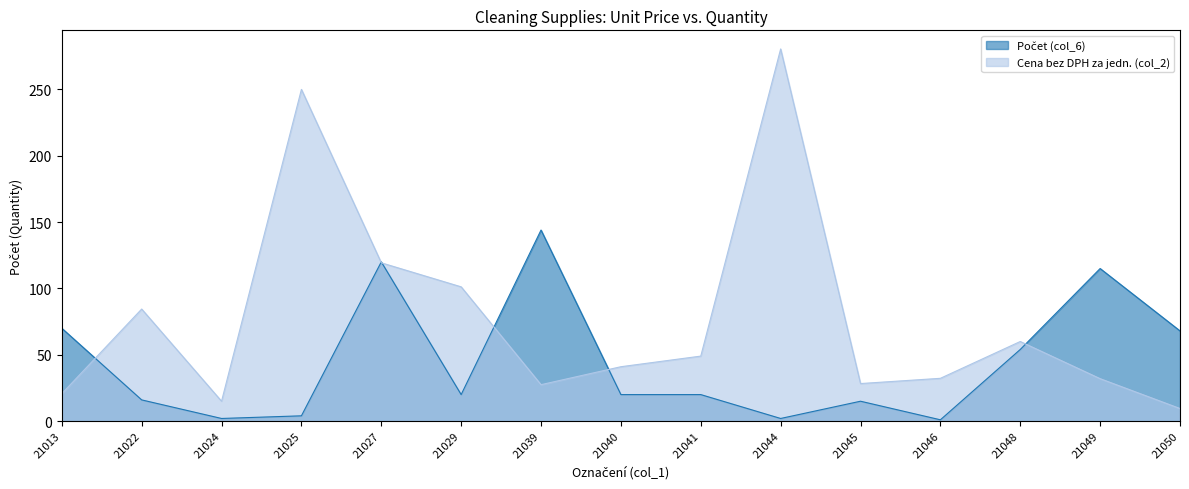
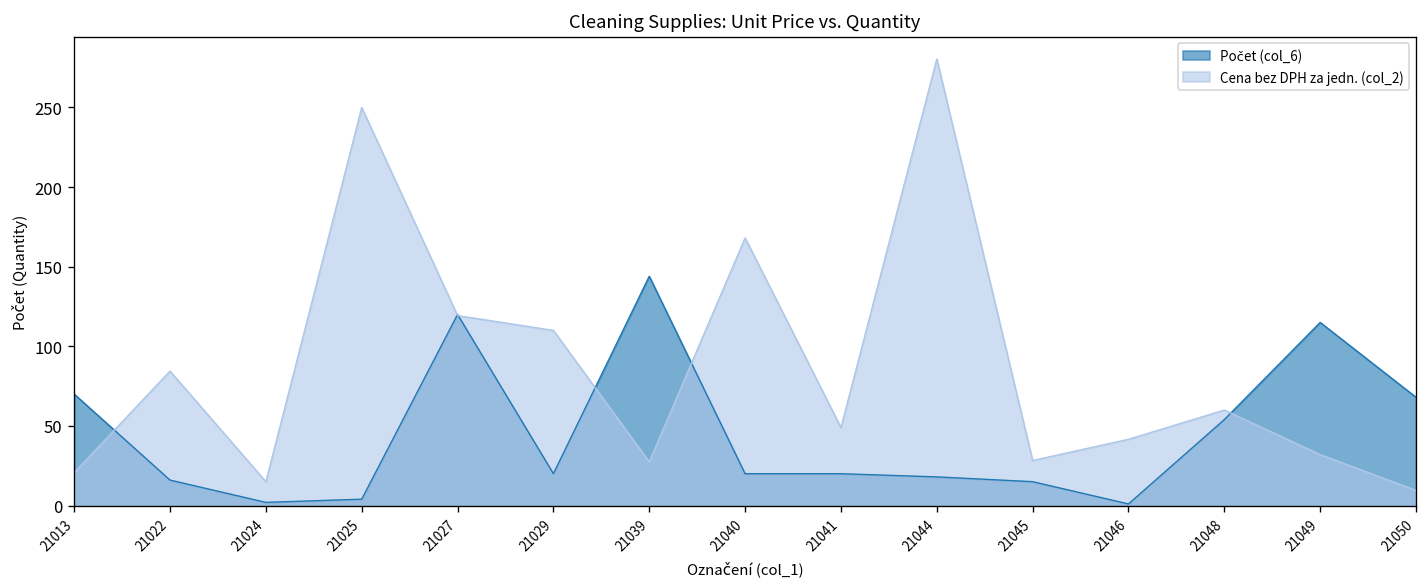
Cena bez DPH za jedn. (col_2), 21029: 101 -> 110
Cena bez DPH za jedn. (col_2), 21040: 41 -> 168
Počet (col_6), 21044: 2 -> 18
Cena bez DPH za jedn. (col_2), 21046: 32 -> 42
